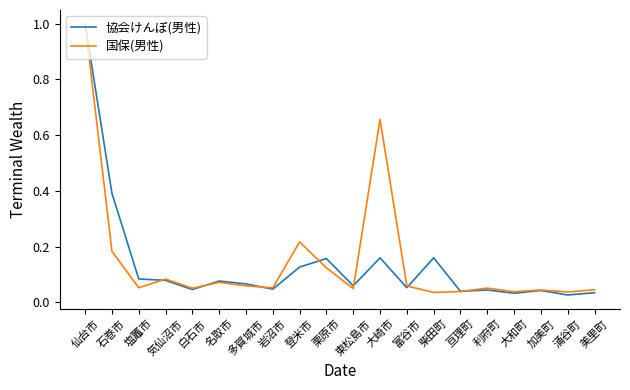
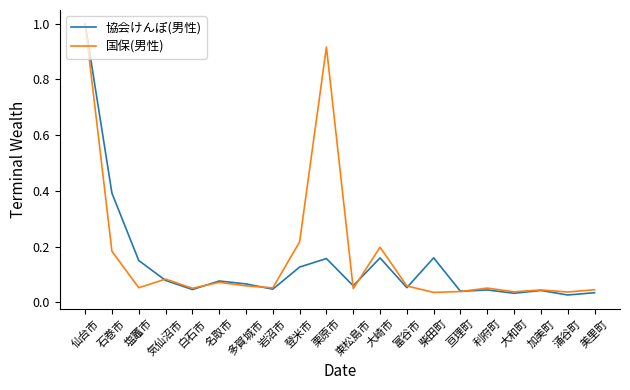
協会けんぽ(男性), 塩竈市: 0.08 -> 0.15
国保(男性), 栗原市: 0.12 -> 0.92
国保(男性), 大崎市: 0.66 -> 0.20
